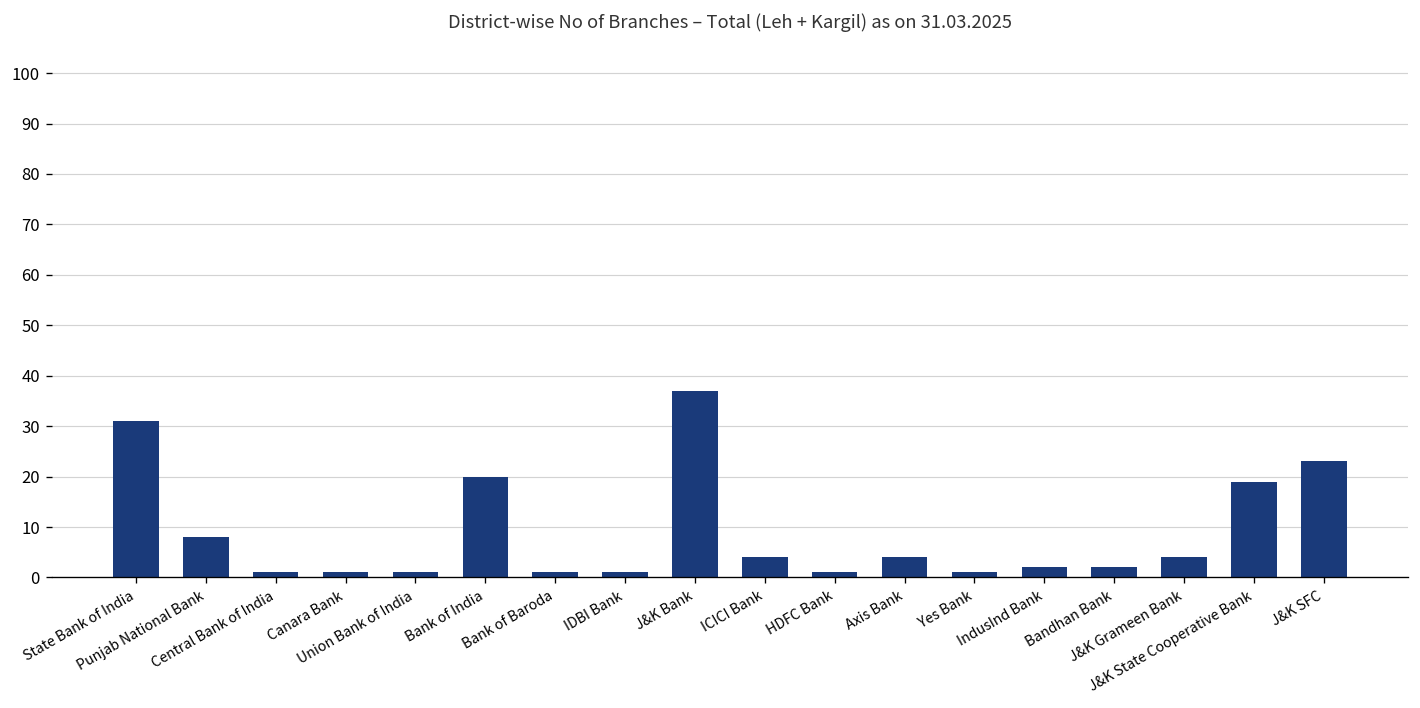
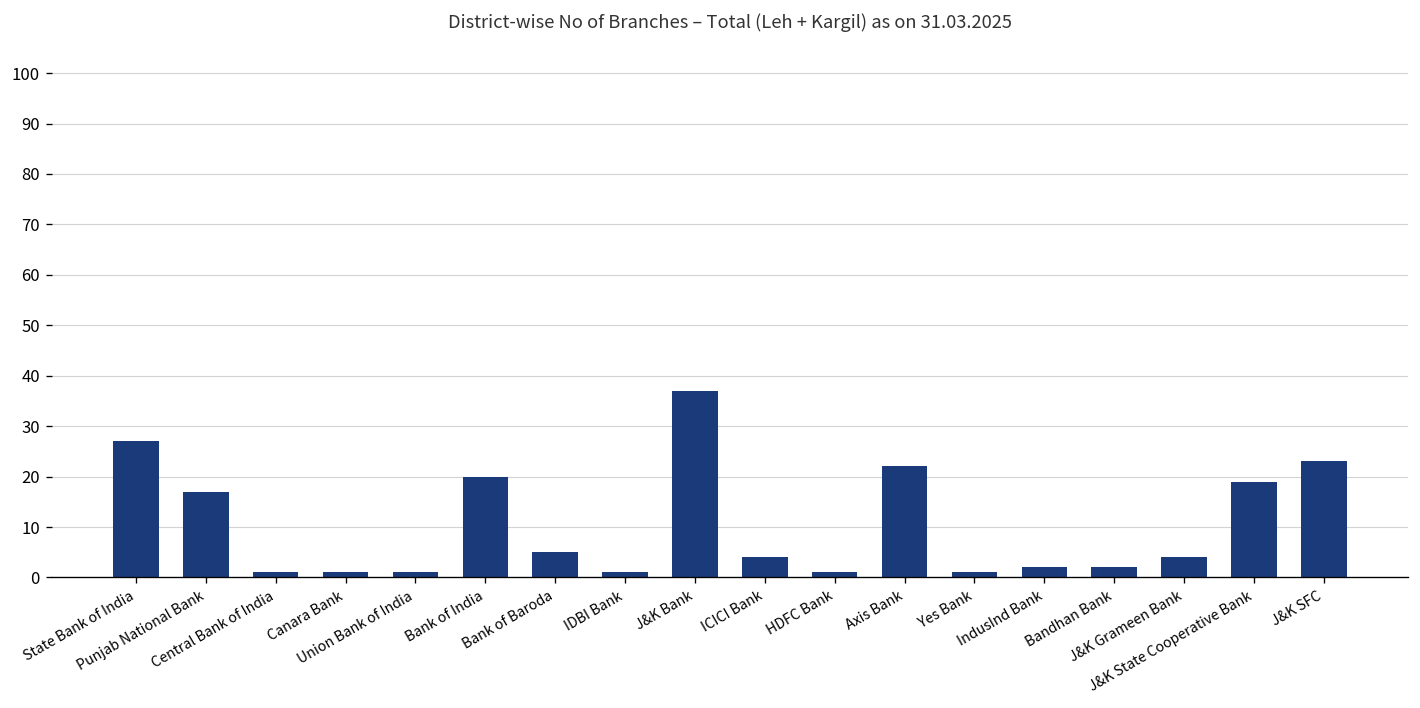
State Bank of India: 31 -> 27
Punjab National Bank: 8 -> 17
Bank of Baroda: 1 -> 5
Axis Bank: 4 -> 22
